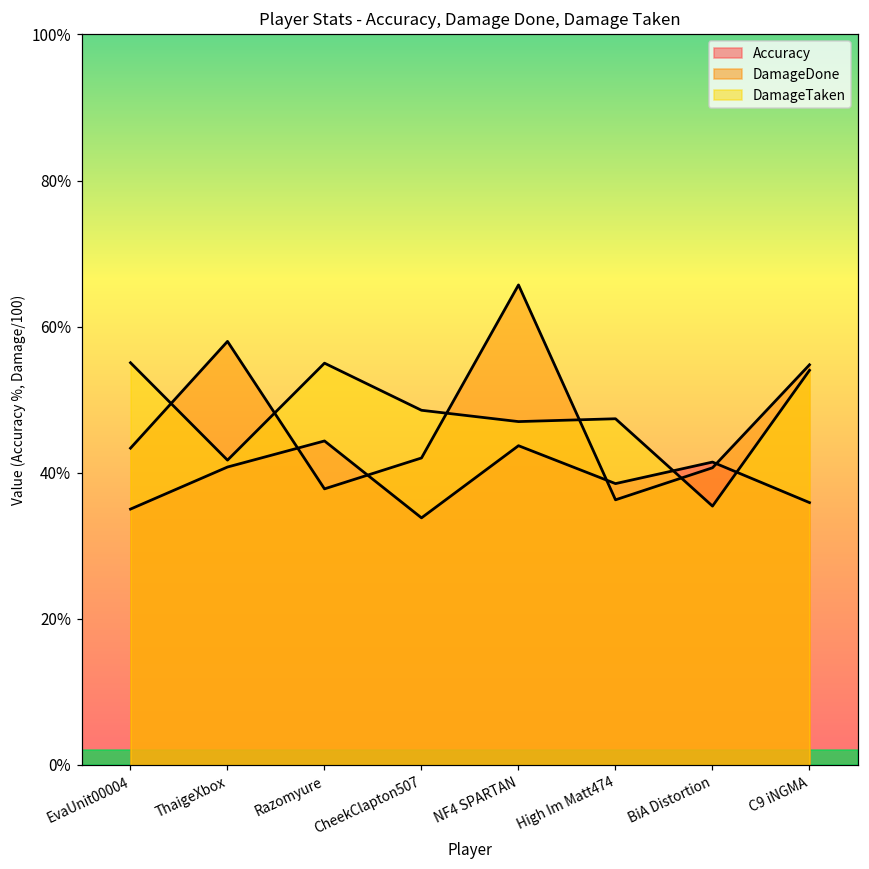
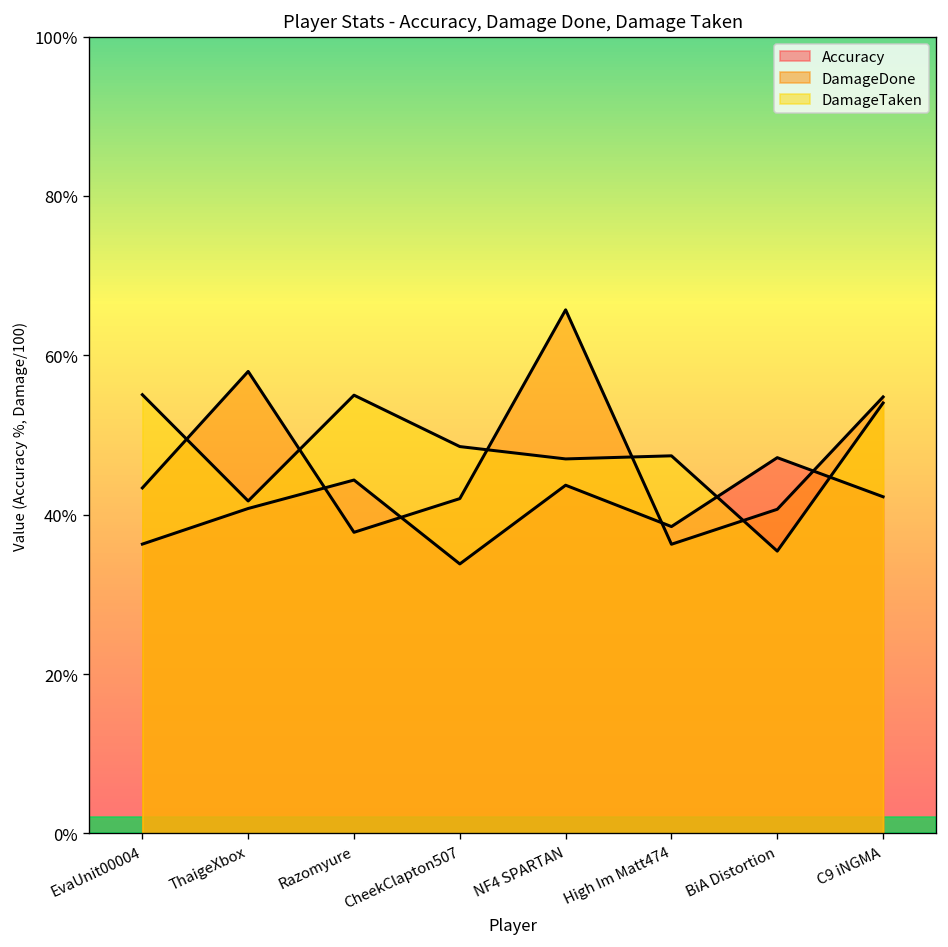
Accuracy, EvaUnit00004: 35% -> 36%
Accuracy, BiA Distortion: 41% -> 47%
Accuracy, C9 iNGMA: 36% -> 42%
